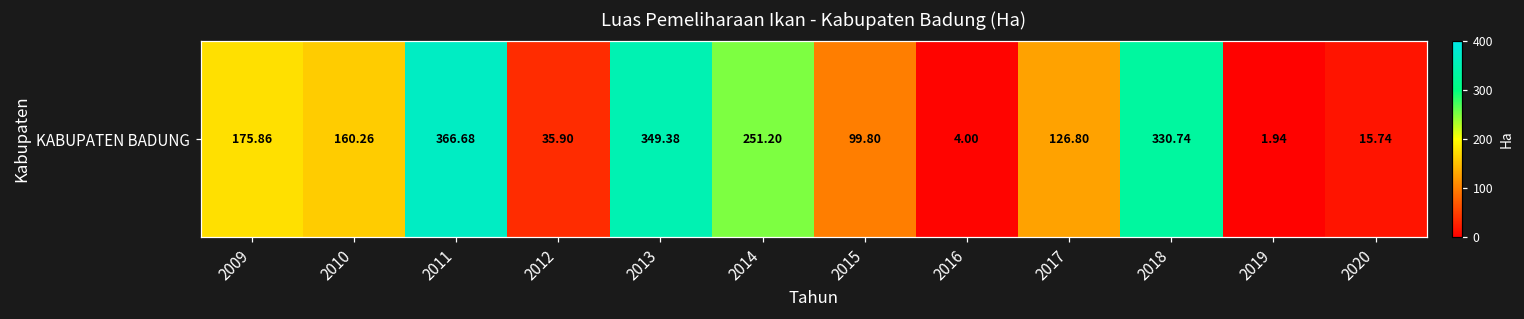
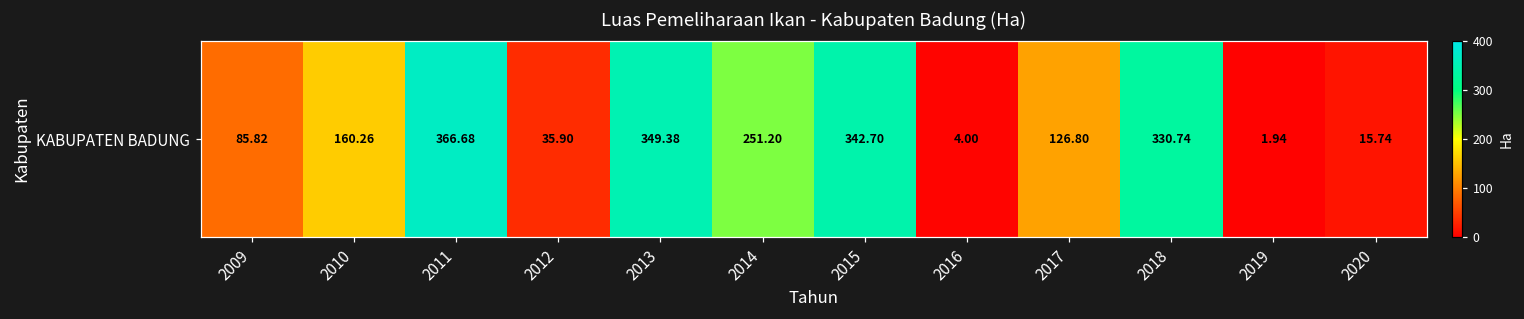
KABUPATEN BADUNG, 2009: 175.86 -> 85.82
KABUPATEN BADUNG, 2015: 99.80 -> 342.70
